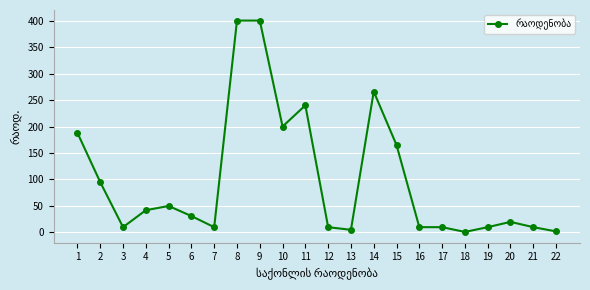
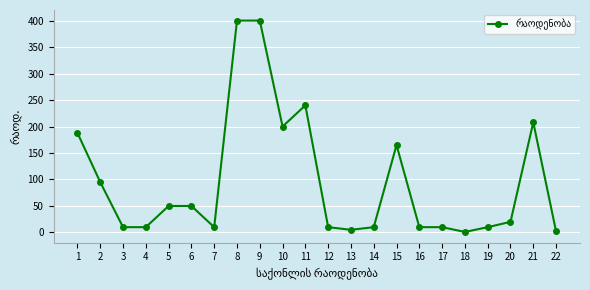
4: 40 -> 10
6: 30 -> 50
14: 270 -> 10
21: 10 -> 210
